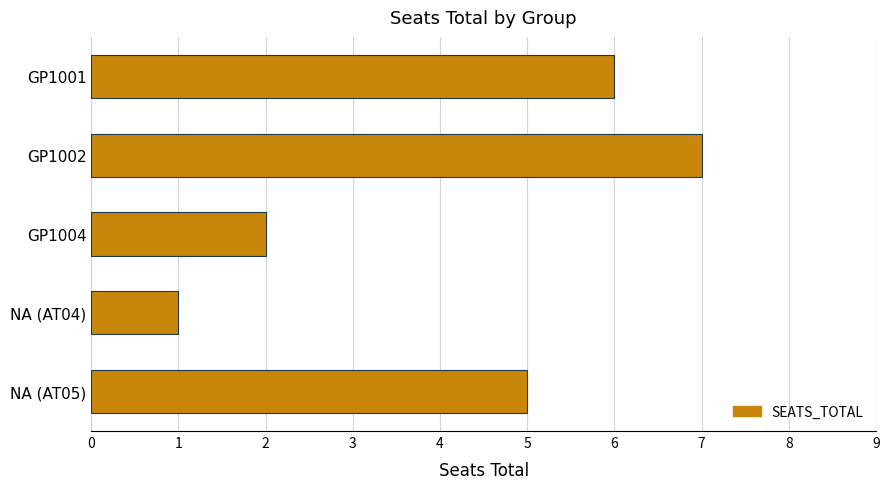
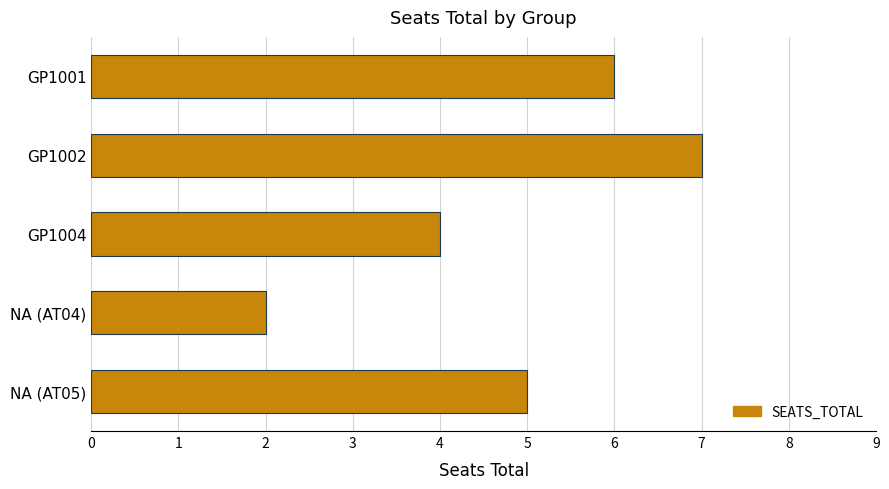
GP1004: 2 -> 4
NA (AT04): 1 -> 2
